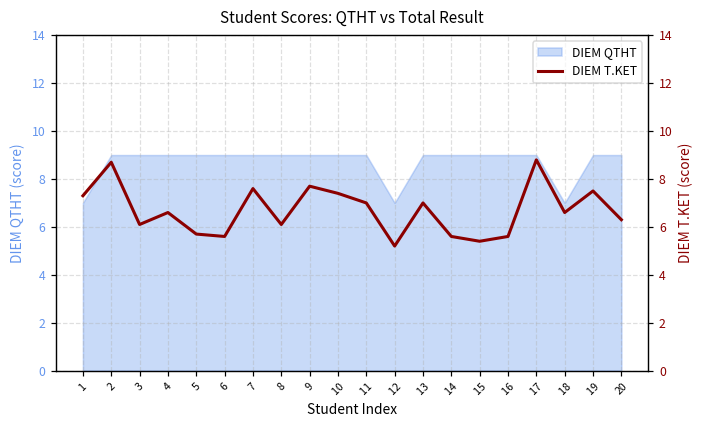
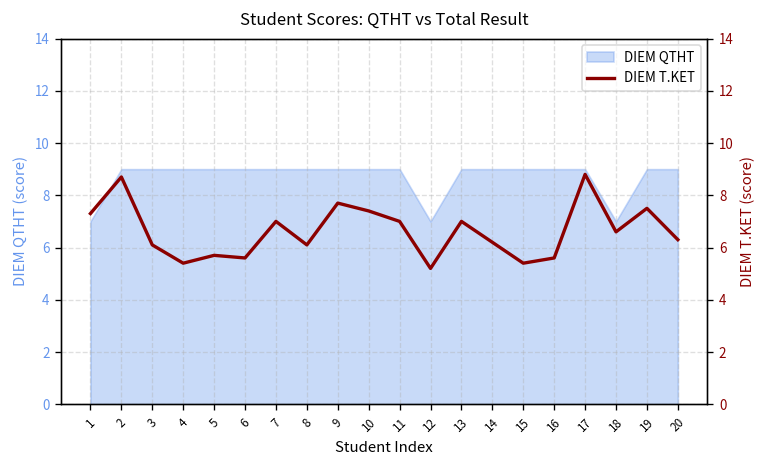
DIEM T.KET, 4: 6.6 -> 5.4
DIEM T.KET, 7: 7.6 -> 7.0
DIEM T.KET, 14: 5.6 -> 6.2
